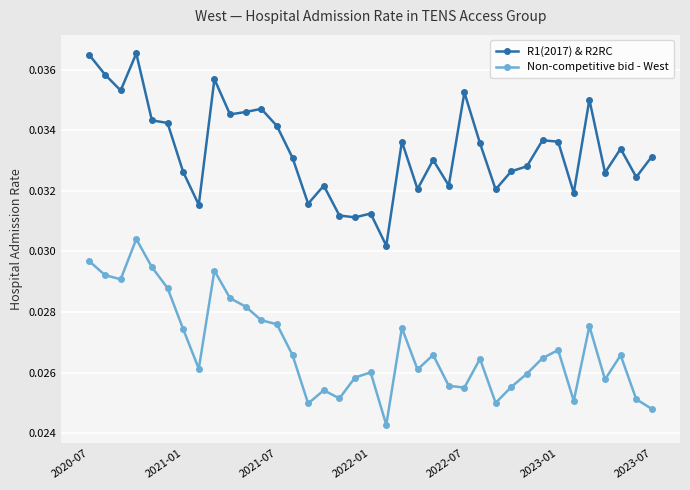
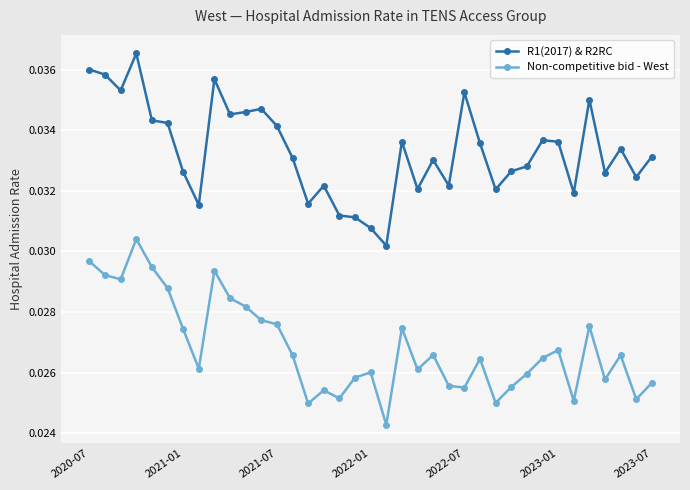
R1(2017) & R2RC, 2020-07: 0.0365 -> 0.0360
R1(2017) & R2RC, 2022-01: 0.0313 -> 0.0308
Non-competitive bid - West, 2023-07: 0.0248 -> 0.0257
